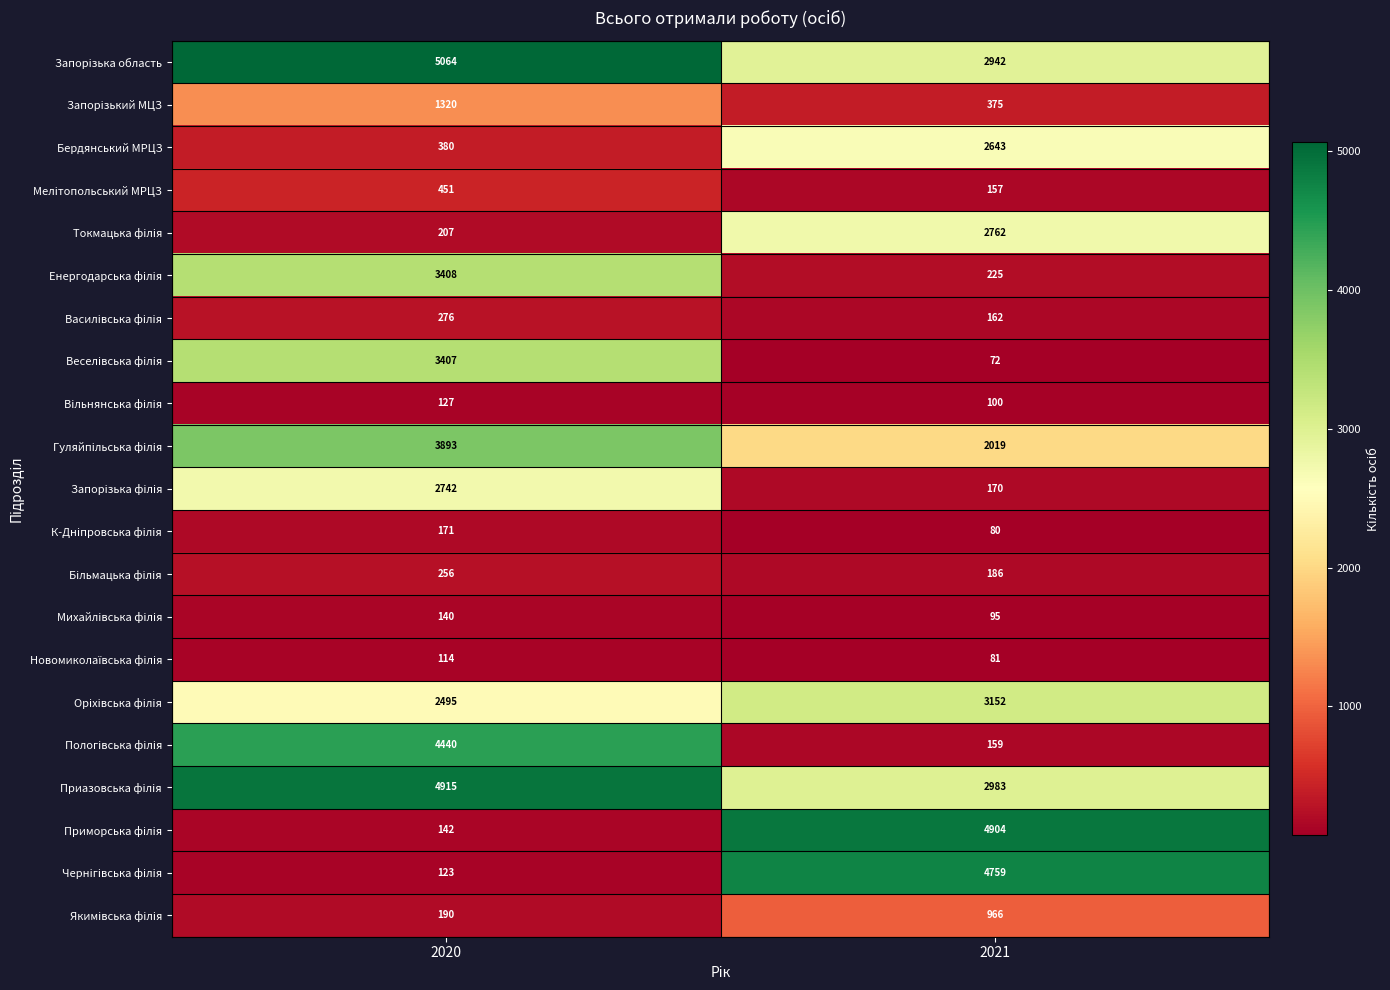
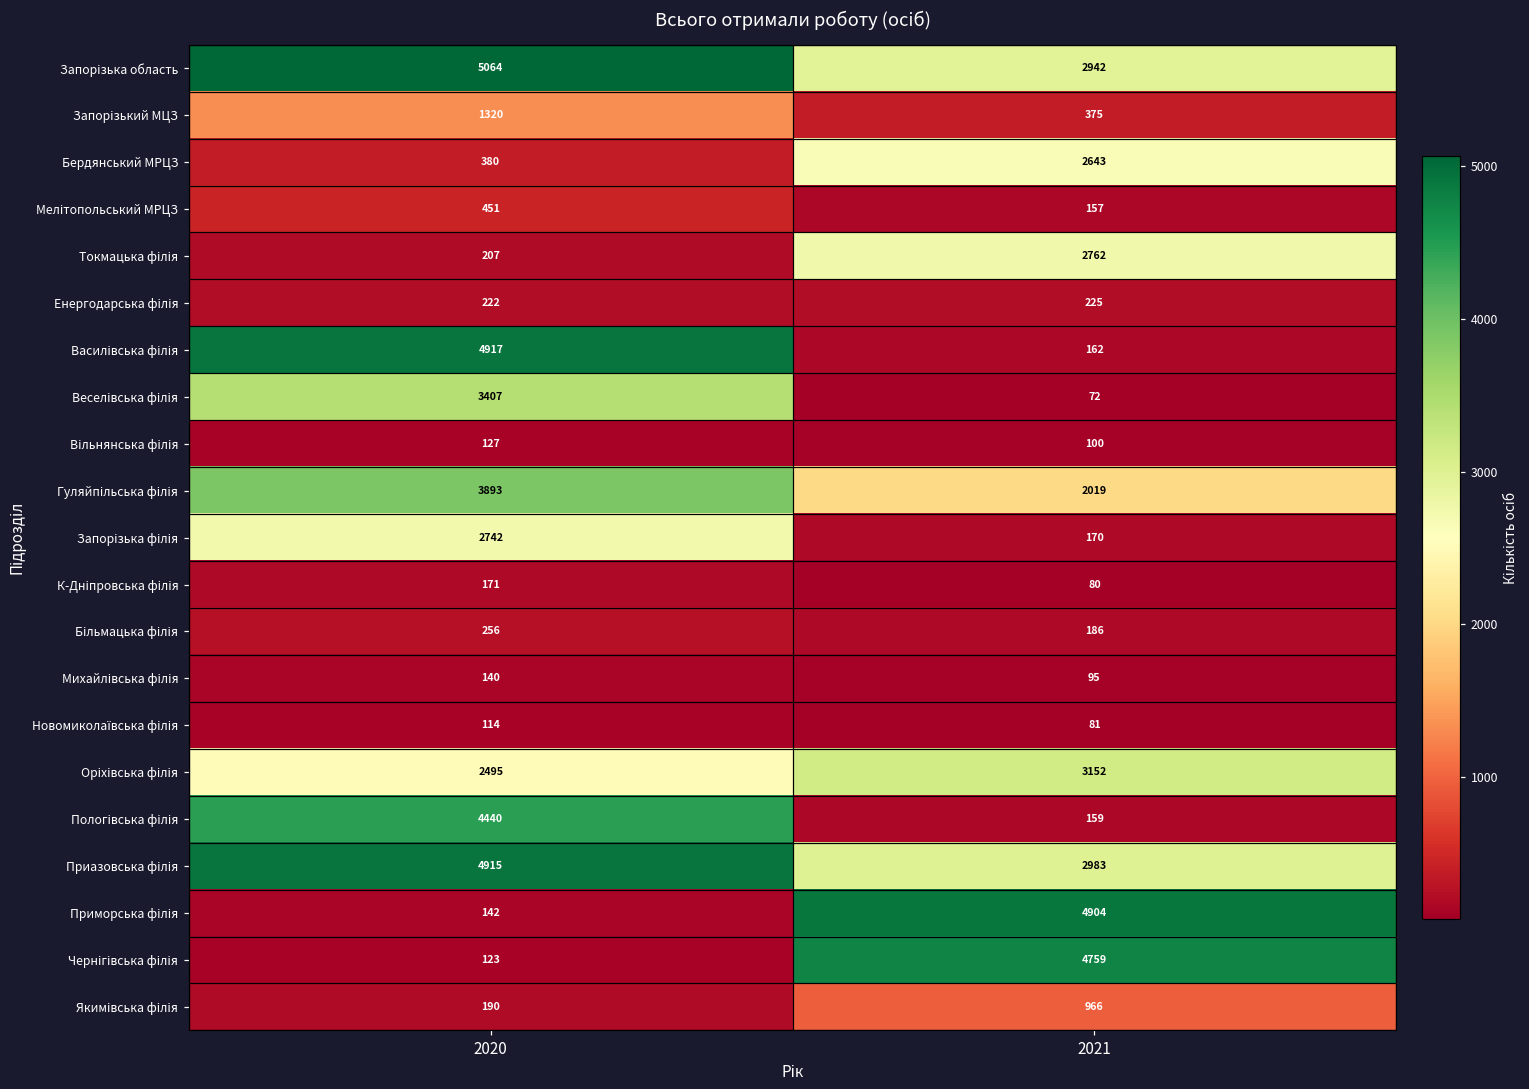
Енергодарська філія, 2020: 3408 -> 222
Василівська філія, 2020: 276 -> 4917
